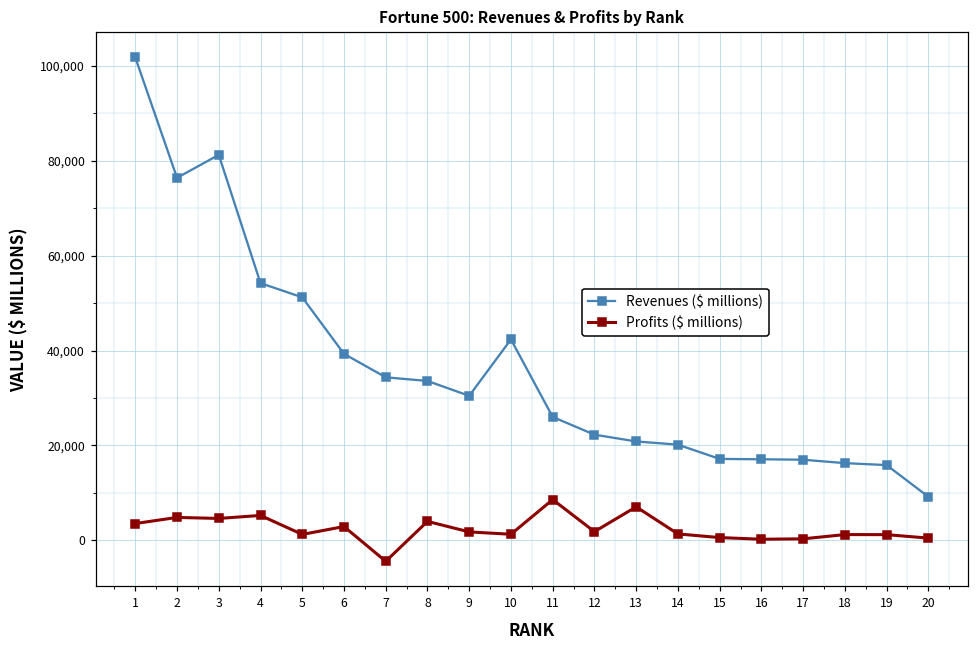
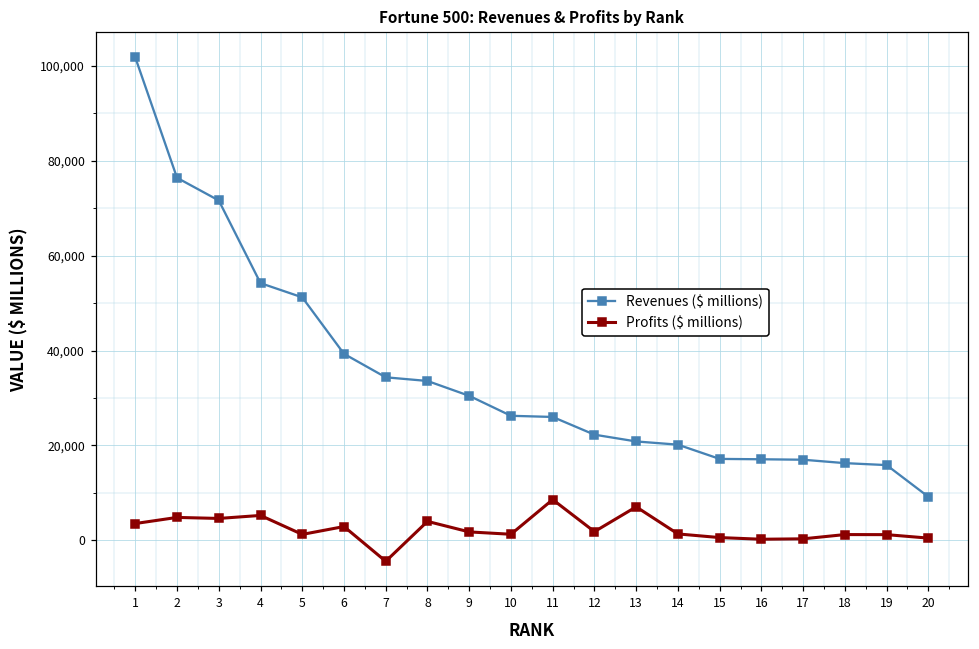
Revenues ($ millions), 3: 81,000 -> 72,000
Revenues ($ millions), 10: 42,000 -> 26,000
